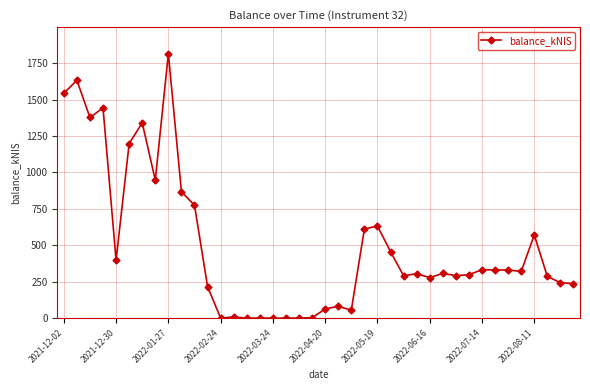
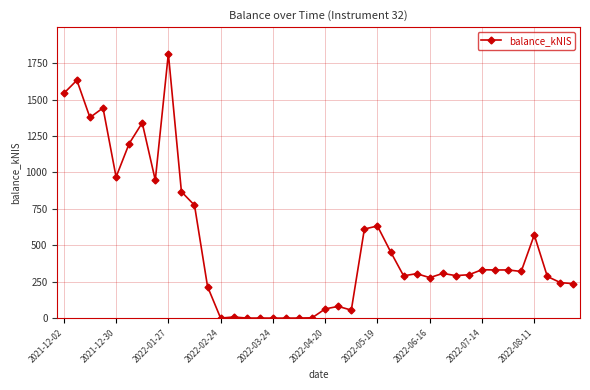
2021-12-30: 400 -> 970
